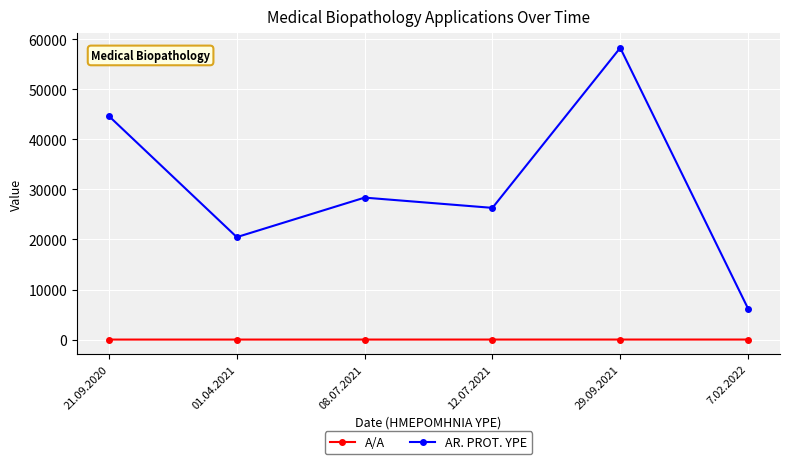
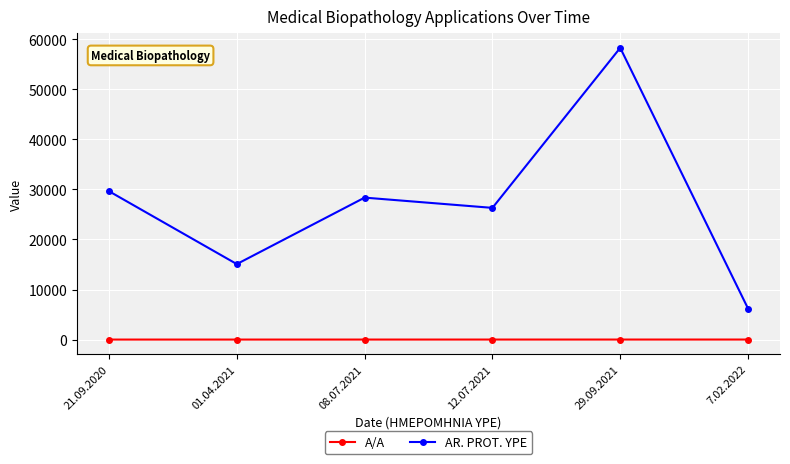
AR. PROT. YPE, 21.09.2020: 45000 -> 30000
AR. PROT. YPE, 01.04.2021: 20000 -> 15000
